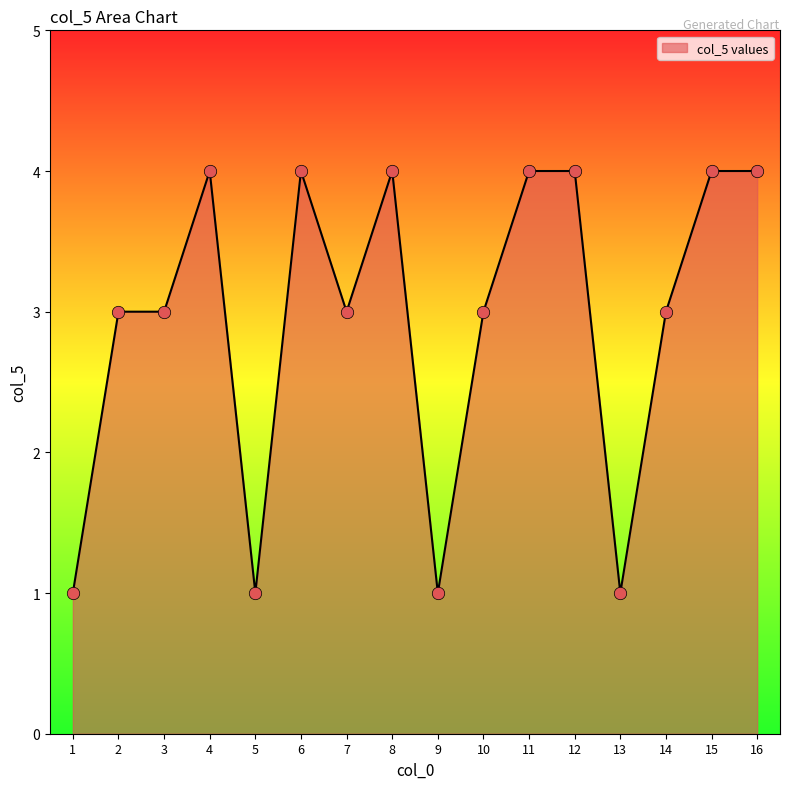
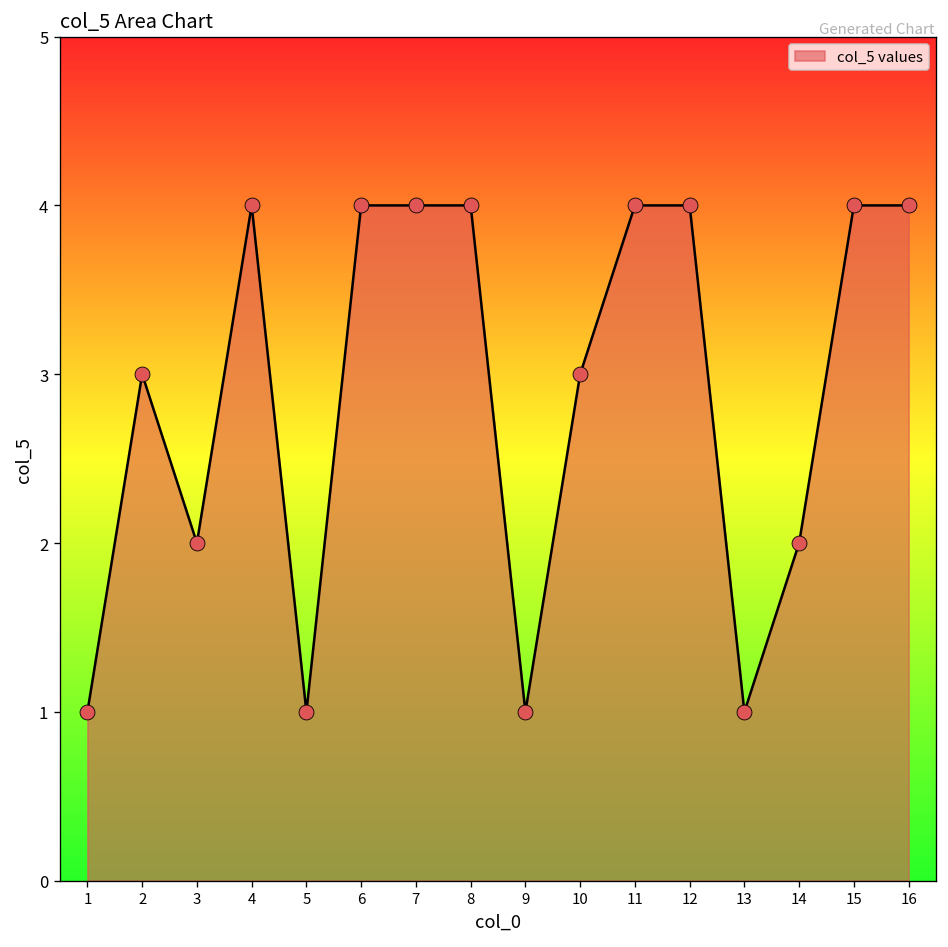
3: 3 -> 2
7: 3 -> 4
14: 3 -> 2
